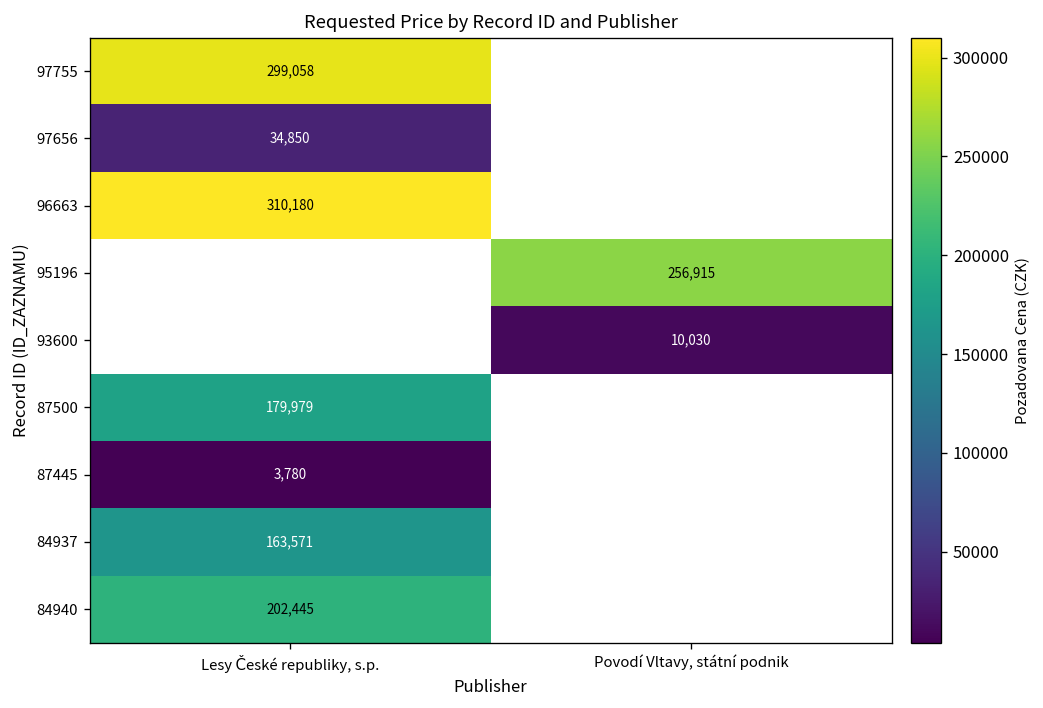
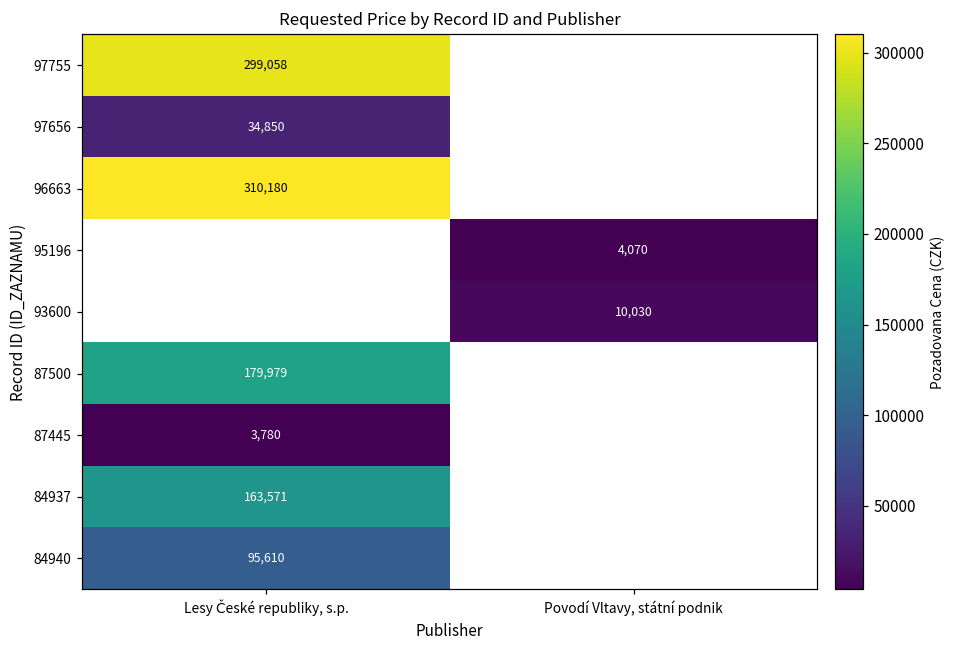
95196, Povodí Vltavy, státní podnik: 256,915 -> 4,070
84940, Lesy České republiky, s.p.: 202,445 -> 95,610
